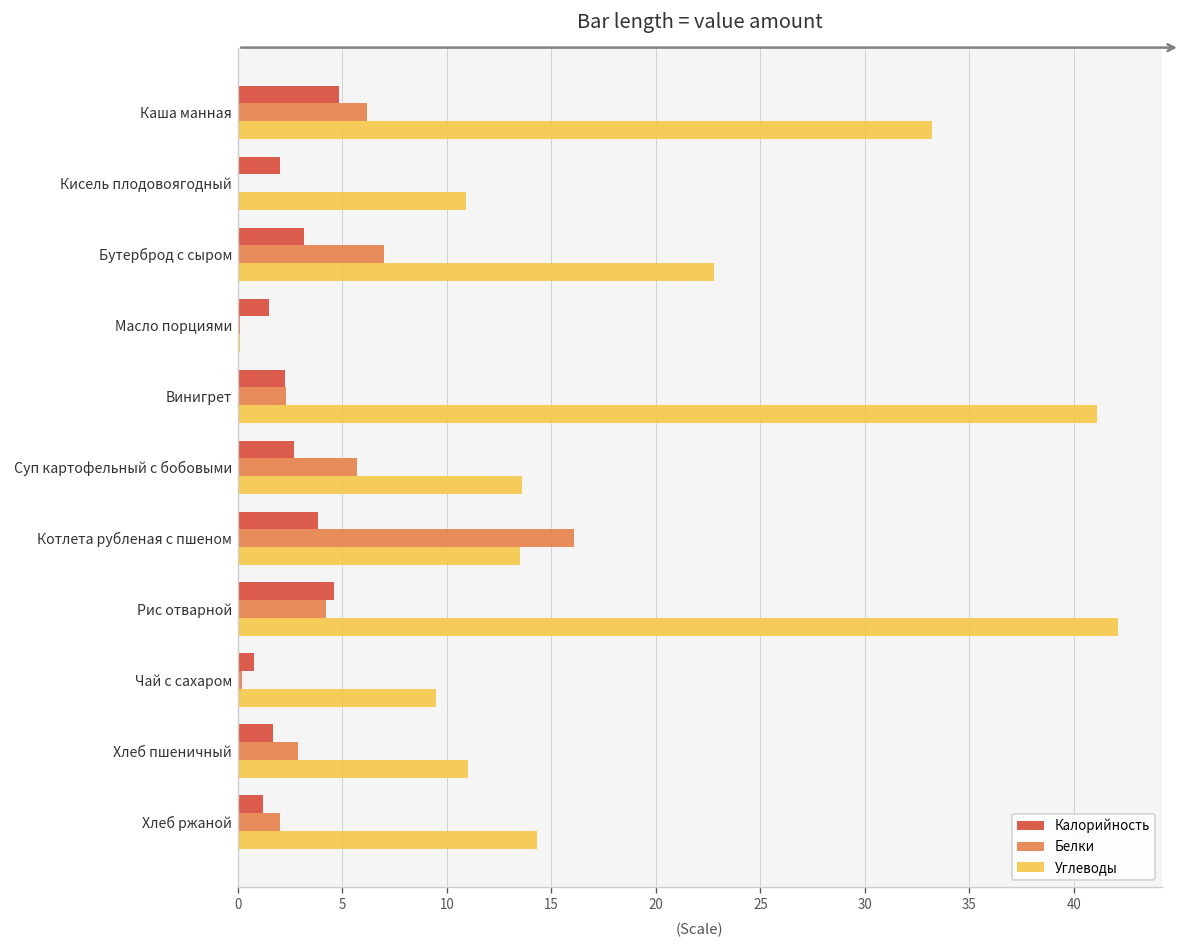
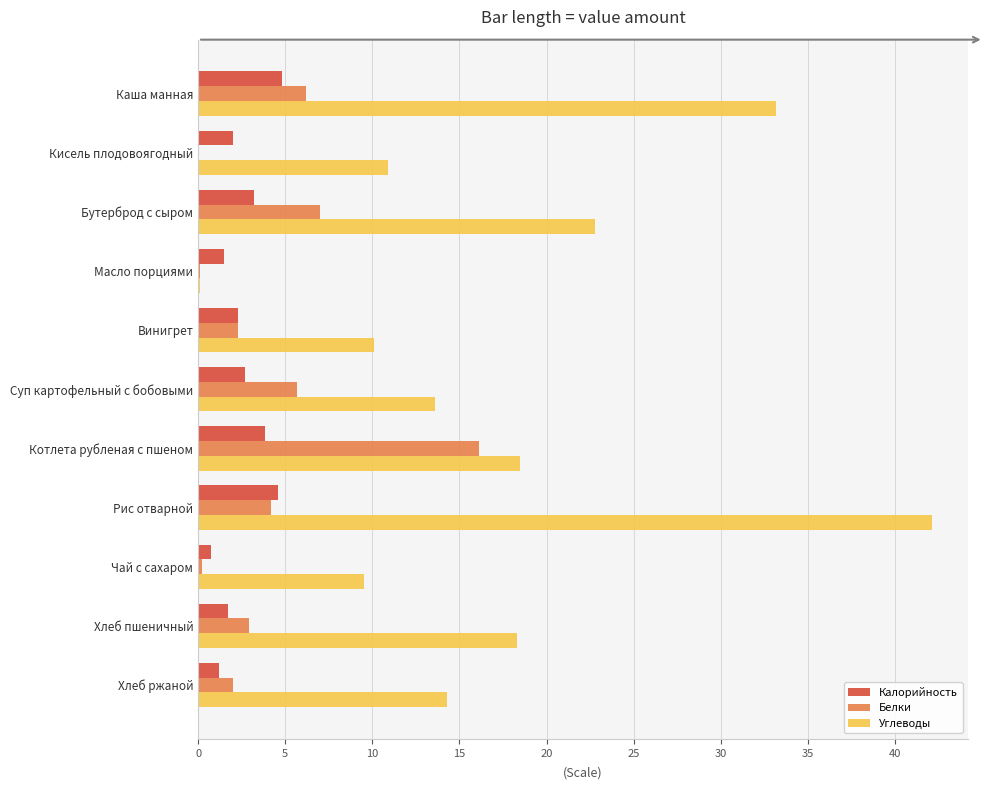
Углеводы, Винигрет: 41.1 -> 10.1
Углеводы, Котлета рубленая с пшеном: 13.5 -> 18.5
Углеводы, Хлеб пшеничный: 11.0 -> 18.3
